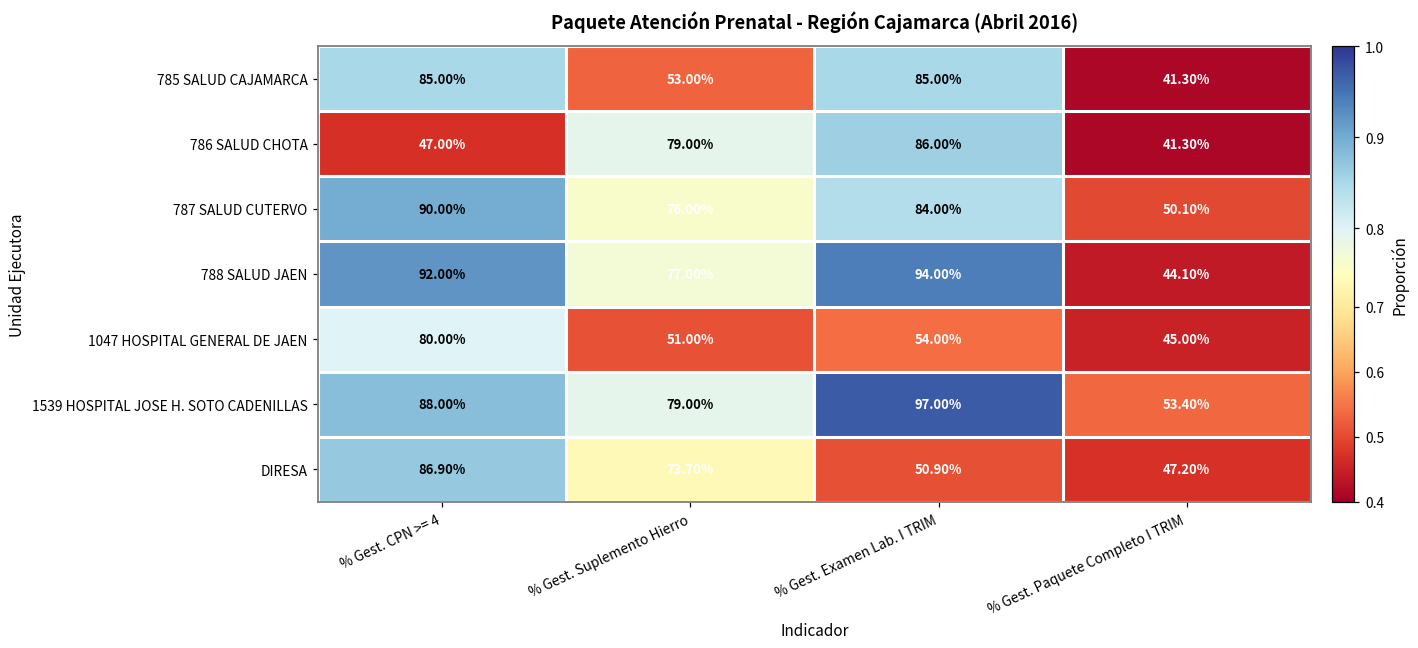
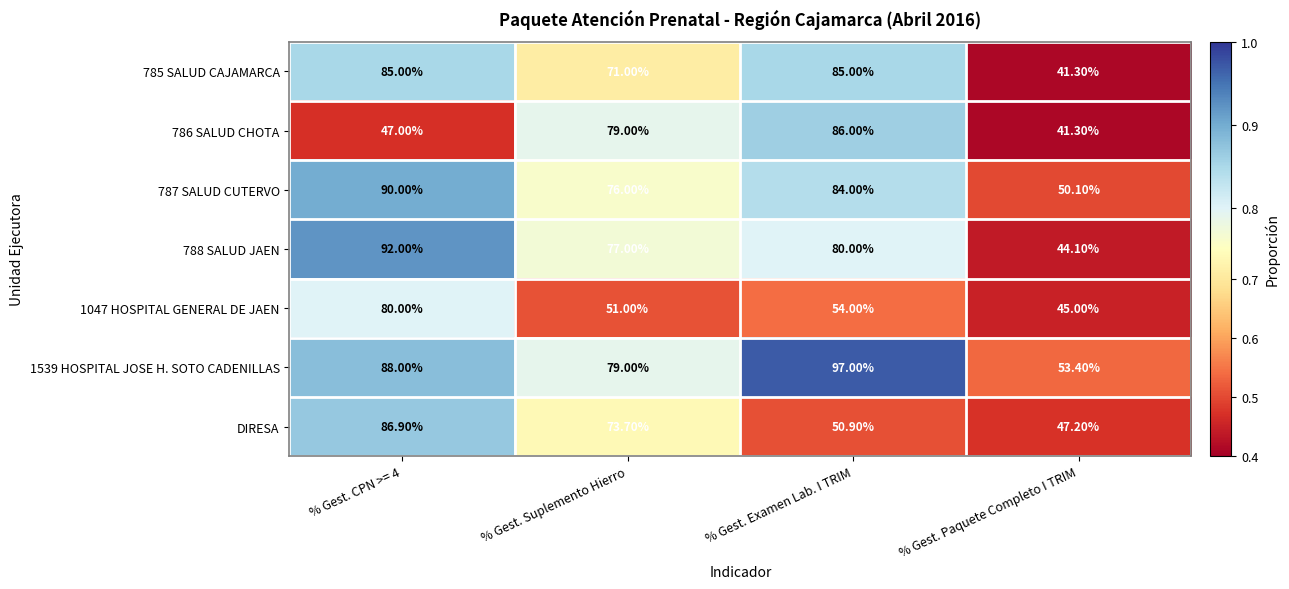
785 SALUD CAJAMARCA, % Gest. Suplemento Hierro: 53.00% -> 71.00%
788 SALUD JAEN, % Gest. Examen Lab. I TRIM: 94.00% -> 80.00%
